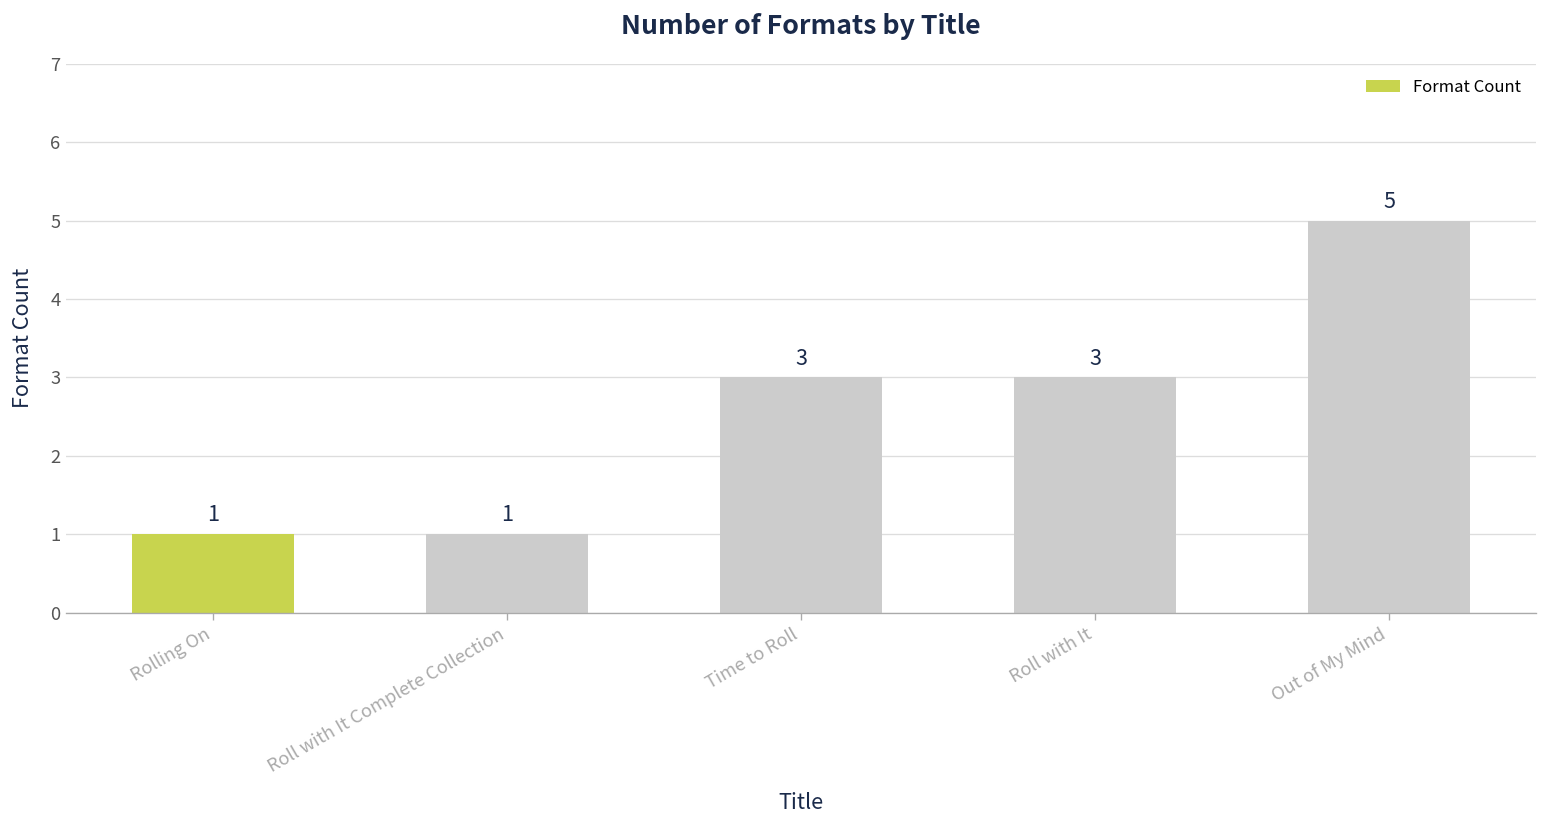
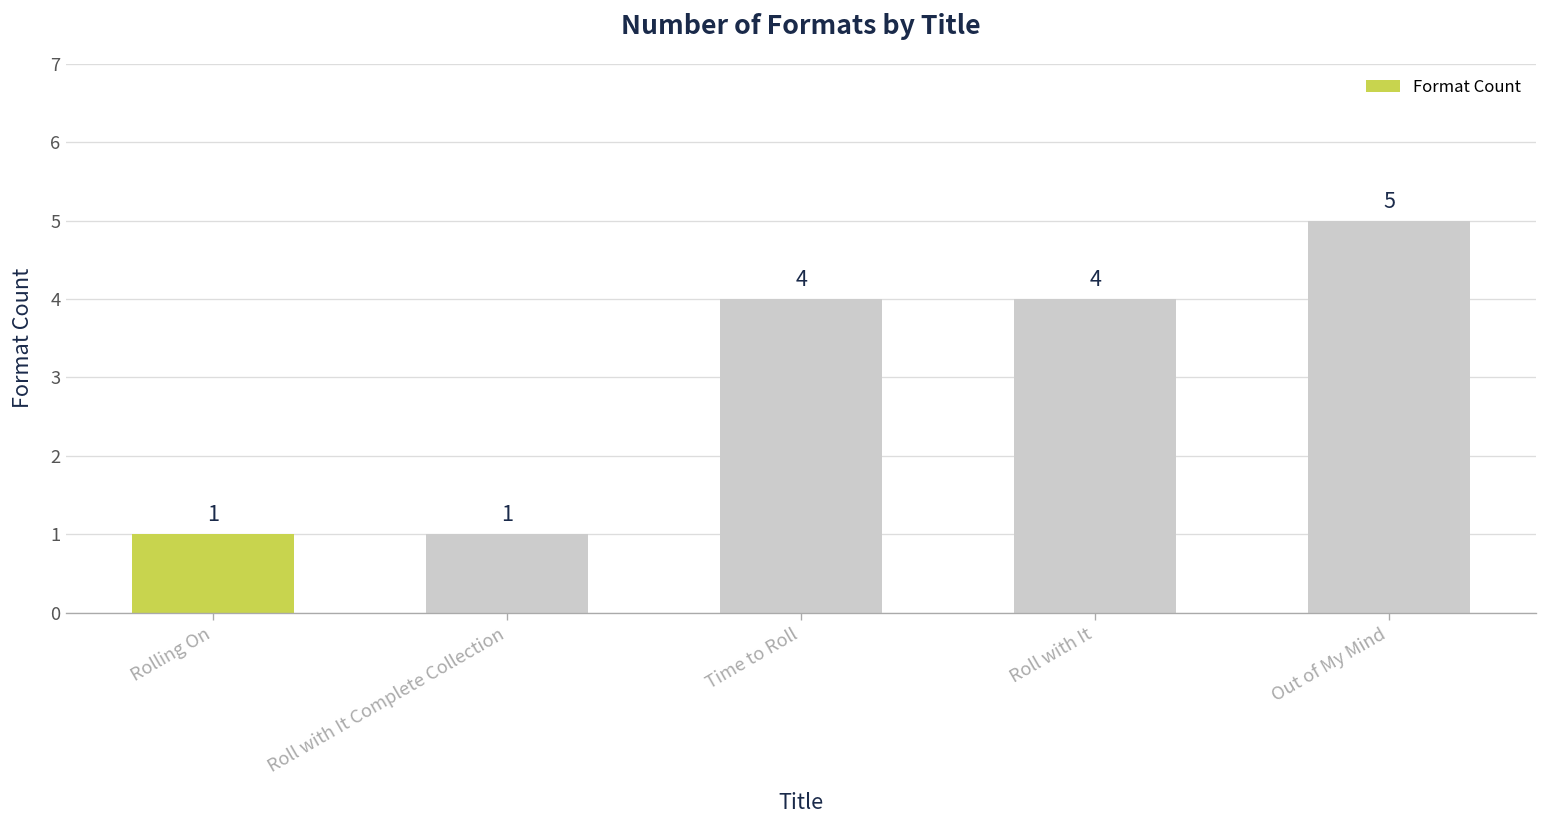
Time to Roll: 3 -> 4
Roll with It: 3 -> 4
